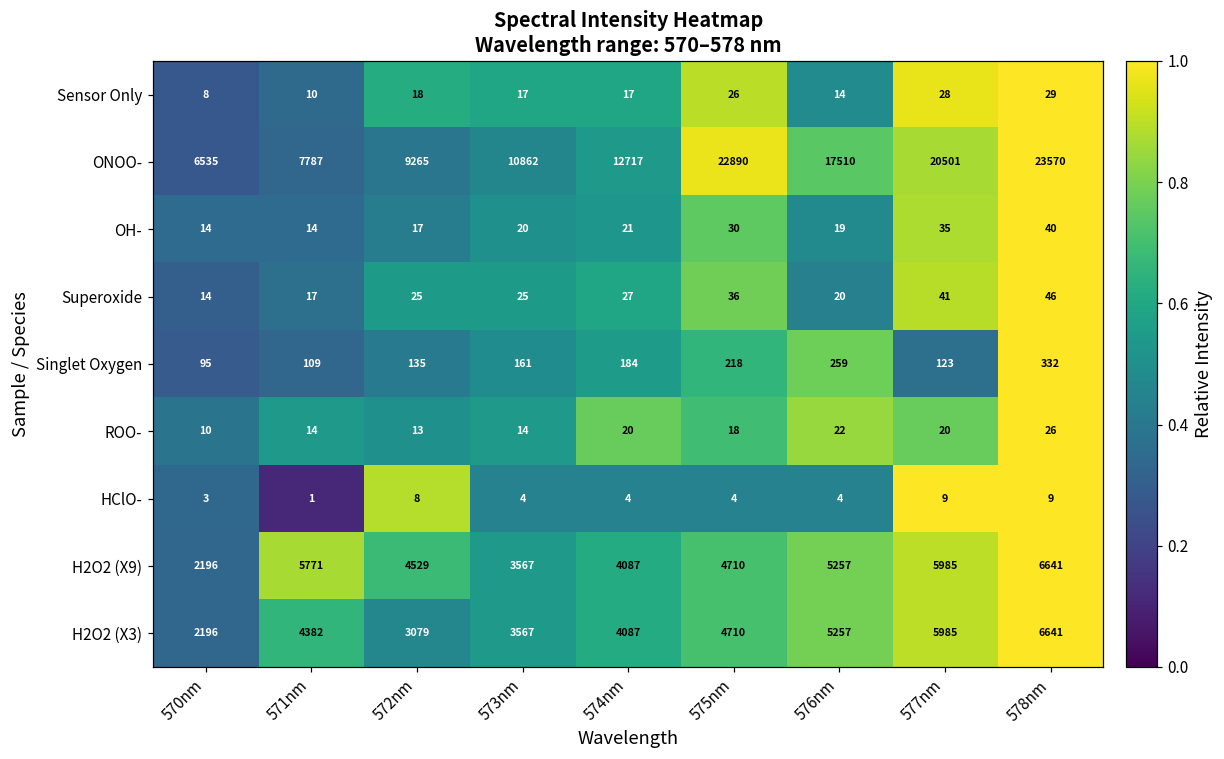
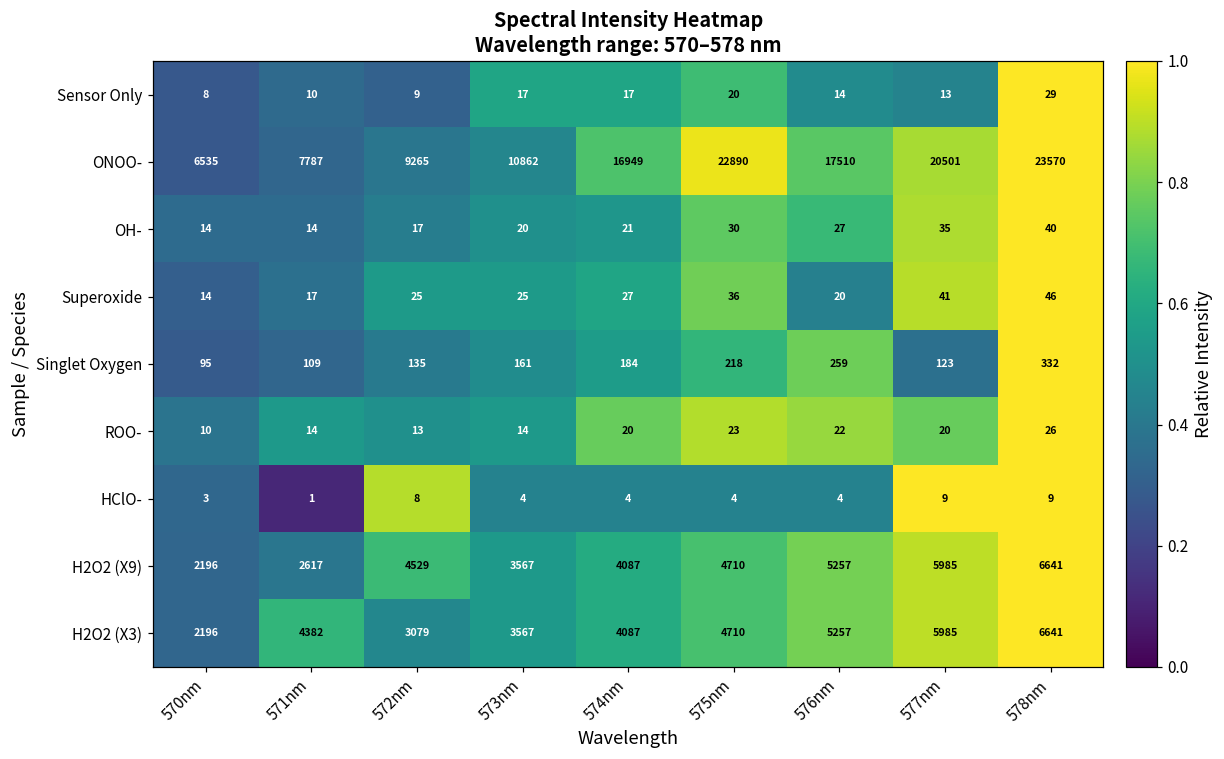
Sensor Only, 572nm: 18 -> 9
Sensor Only, 575nm: 26 -> 20
Sensor Only, 577nm: 28 -> 13
ONOO-, 574nm: 12717 -> 16949
OH-, 576nm: 19 -> 27
ROO-, 575nm: 18 -> 23
H2O2 (X9), 571nm: 5771 -> 2617
